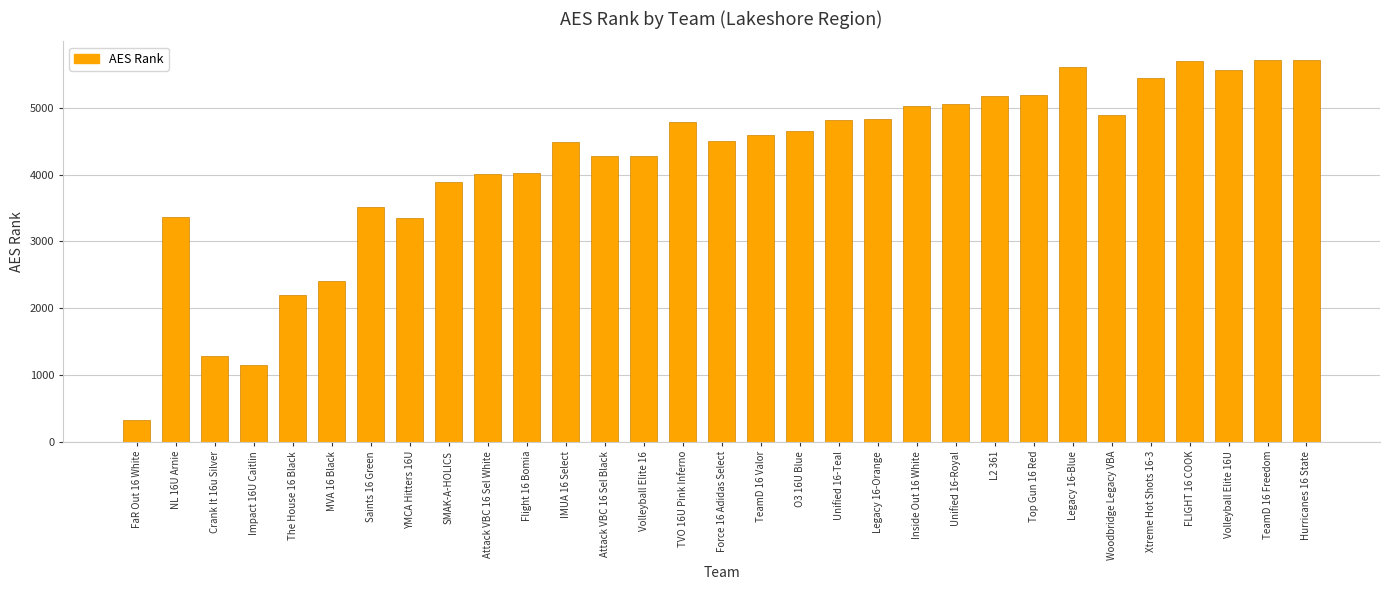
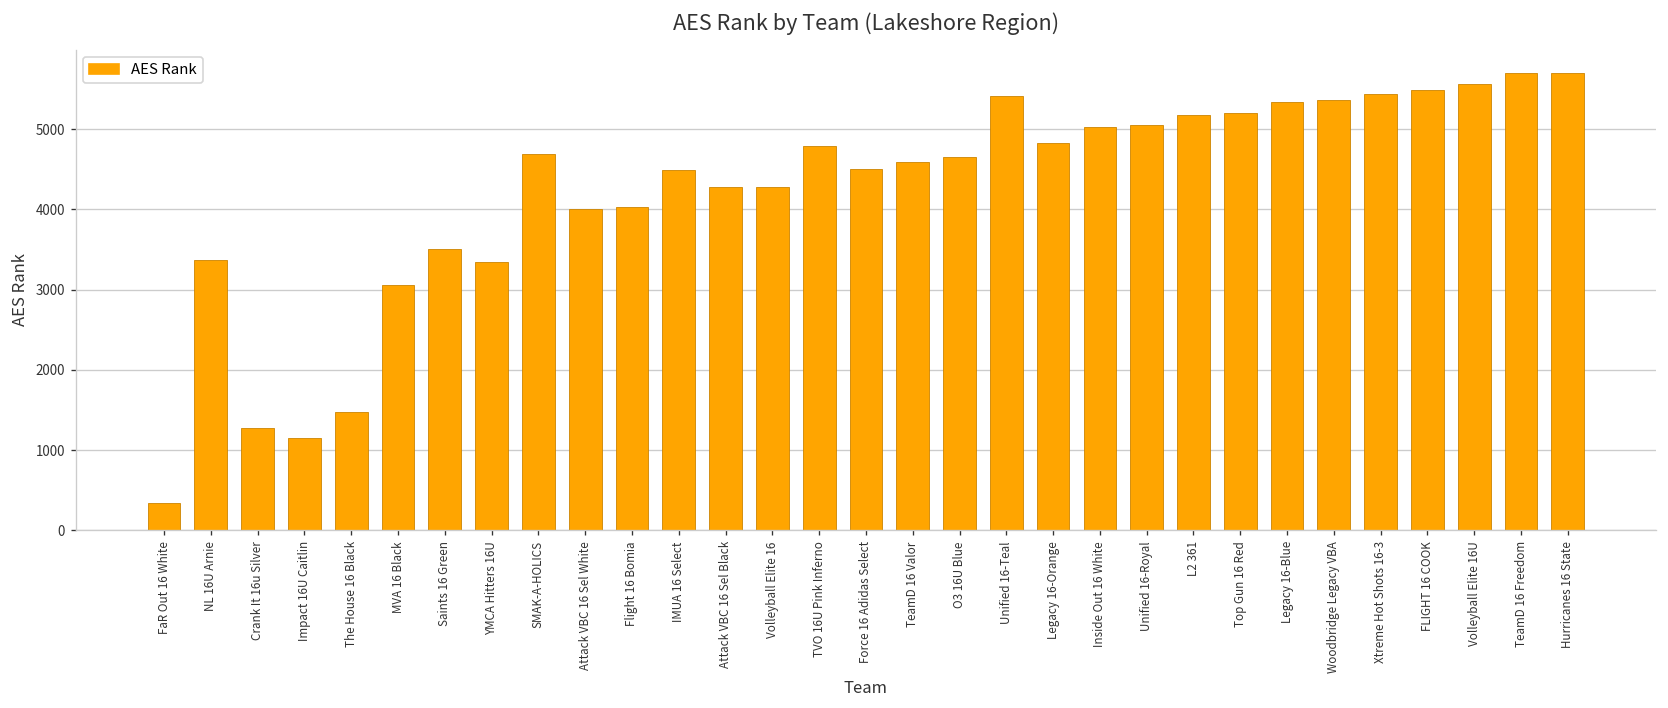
The House 16 Black: 2200 -> 1500
MVA 16 Black: 2400 -> 3100
SMAK-A-HOLICS: 3900 -> 4700
Unified 16-Teal: 4800 -> 5400
Legacy 16-Blue: 5600 -> 5300
Woodbridge Legacy VBA: 4900 -> 5400
FLIGHT 16 COOK: 5700 -> 5500
